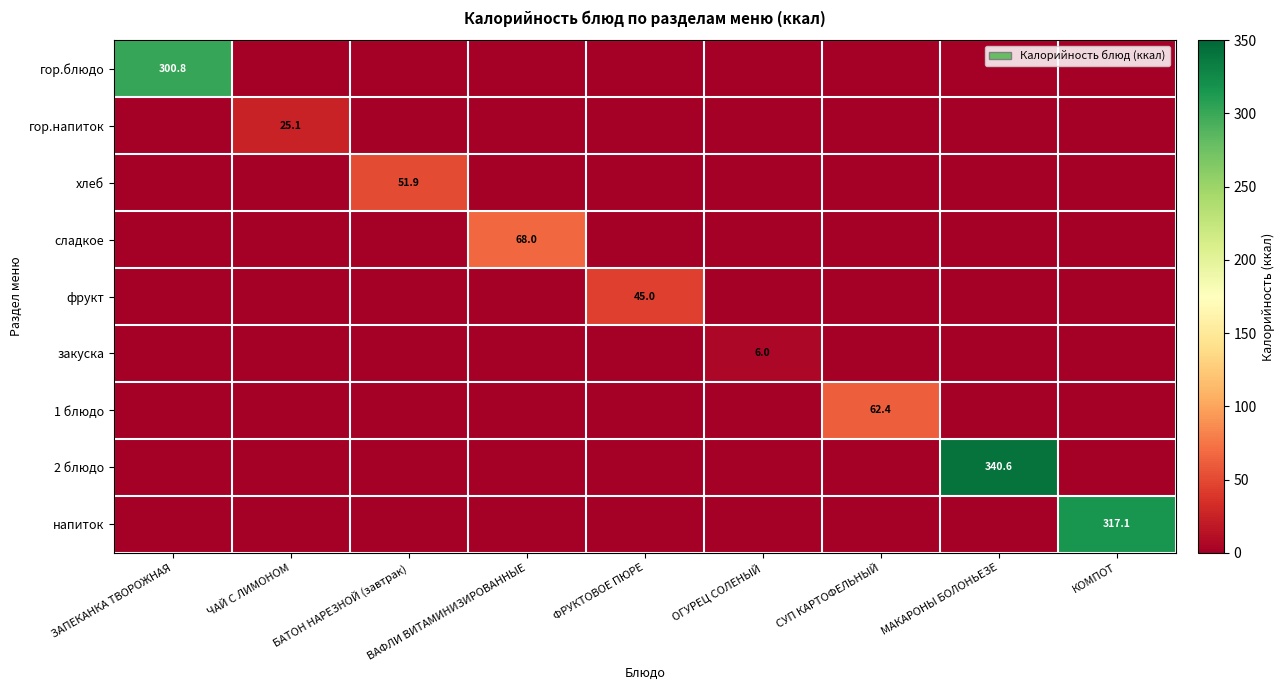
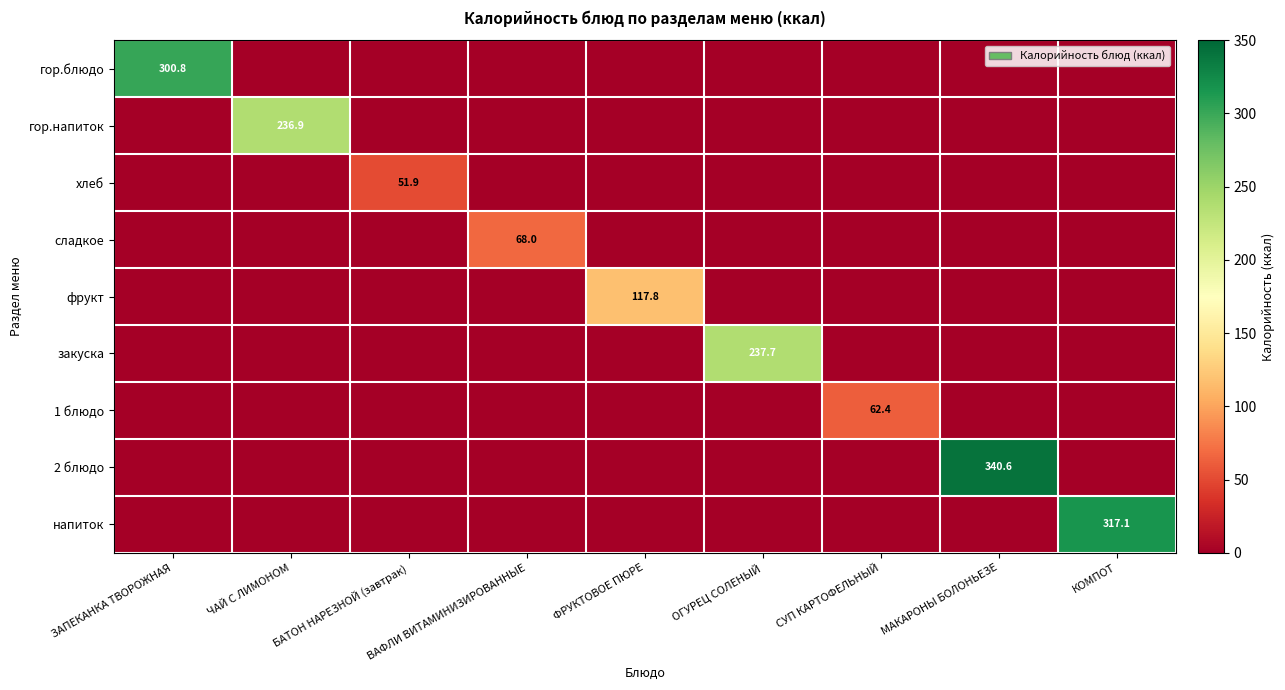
гор.напиток, ЧАЙ С ЛИМОНОМ: 25.1 -> 236.9
фрукт, ФРУКТОВОЕ ПЮРЕ: 45.0 -> 117.8
закуска, ОГУРЕЦ СОЛЕНЫЙ: 6.0 -> 237.7
